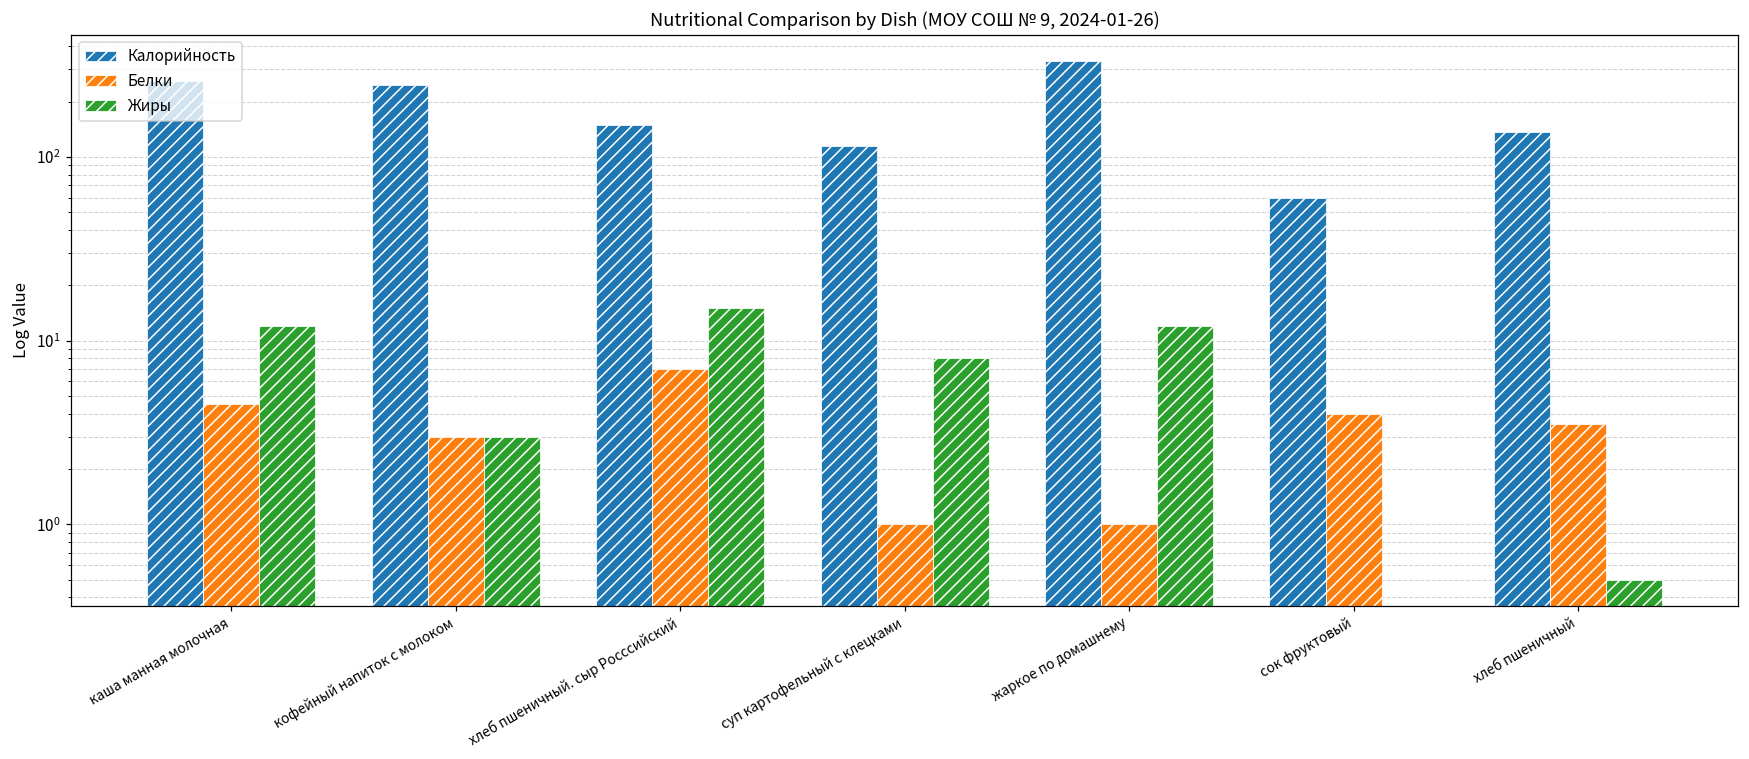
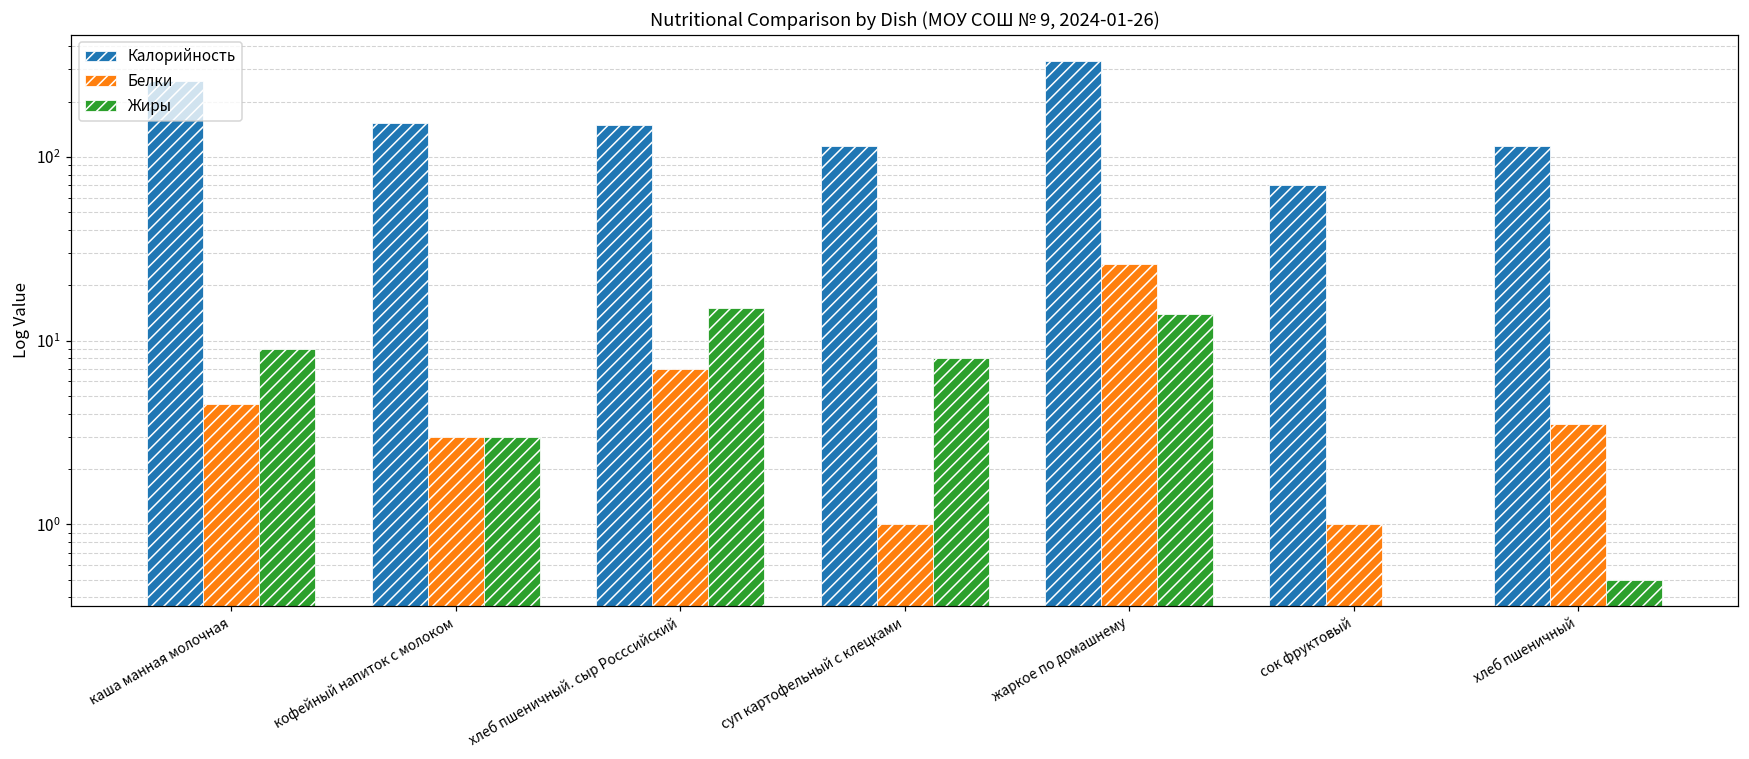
Жиры, каша манная молочная: 12 -> 9
Калорийность, кофейный напиток с молоком: 250 -> 150
Белки, жаркое по домашнему: 1 -> 26
Жиры, жаркое по домашнему: 12 -> 14
Калорийность, сок фруктовый: 60 -> 70
Белки, сок фруктовый: 4 -> 1
Калорийность, хлеб пшеничный: 140 -> 120
